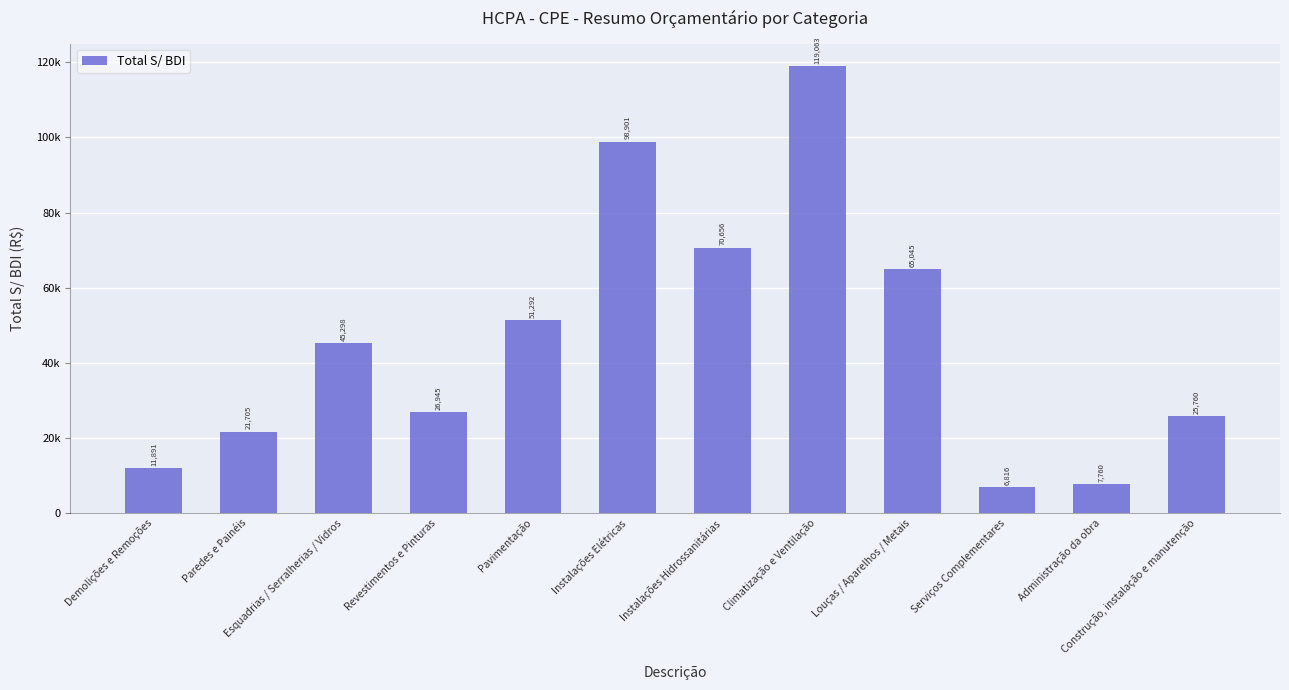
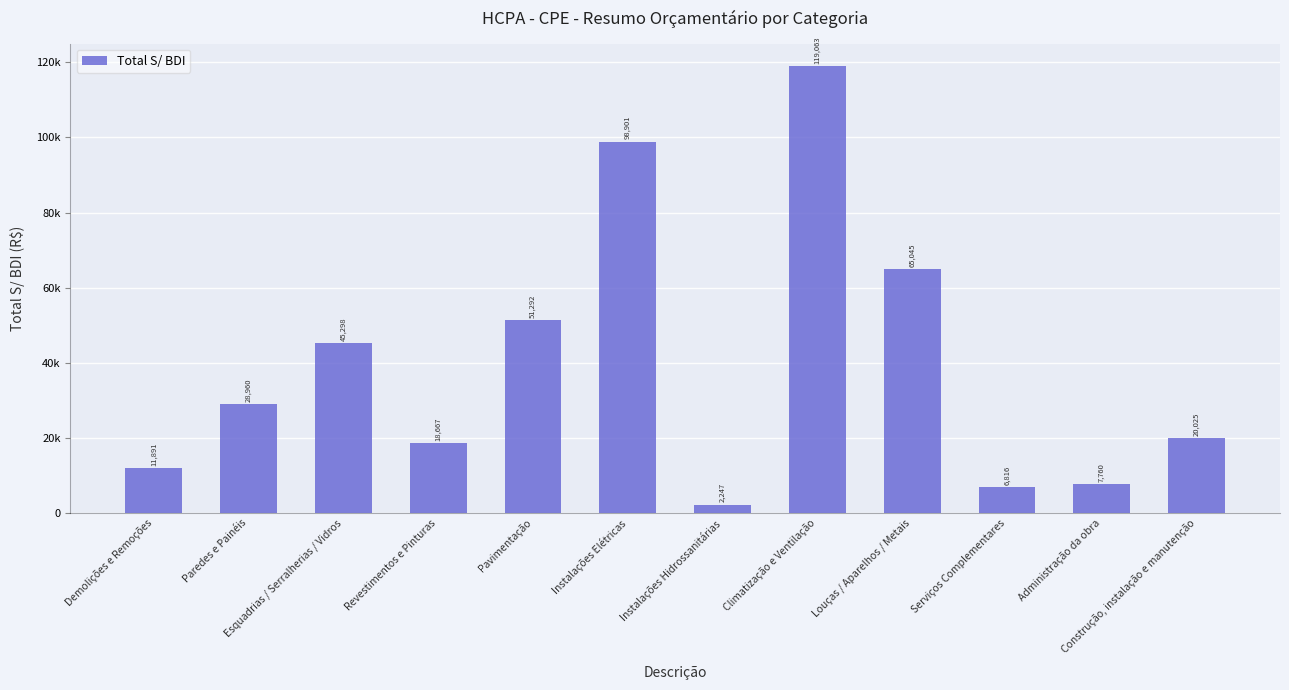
Paredes e Painéis: 21,705 -> 28,960
Revestimentos e Pinturas: 26,945 -> 18,667
Instalações Hidrossanitárias: 70,656 -> 2,247
Construção, instalação e manutenção: 25,760 -> 20,025
